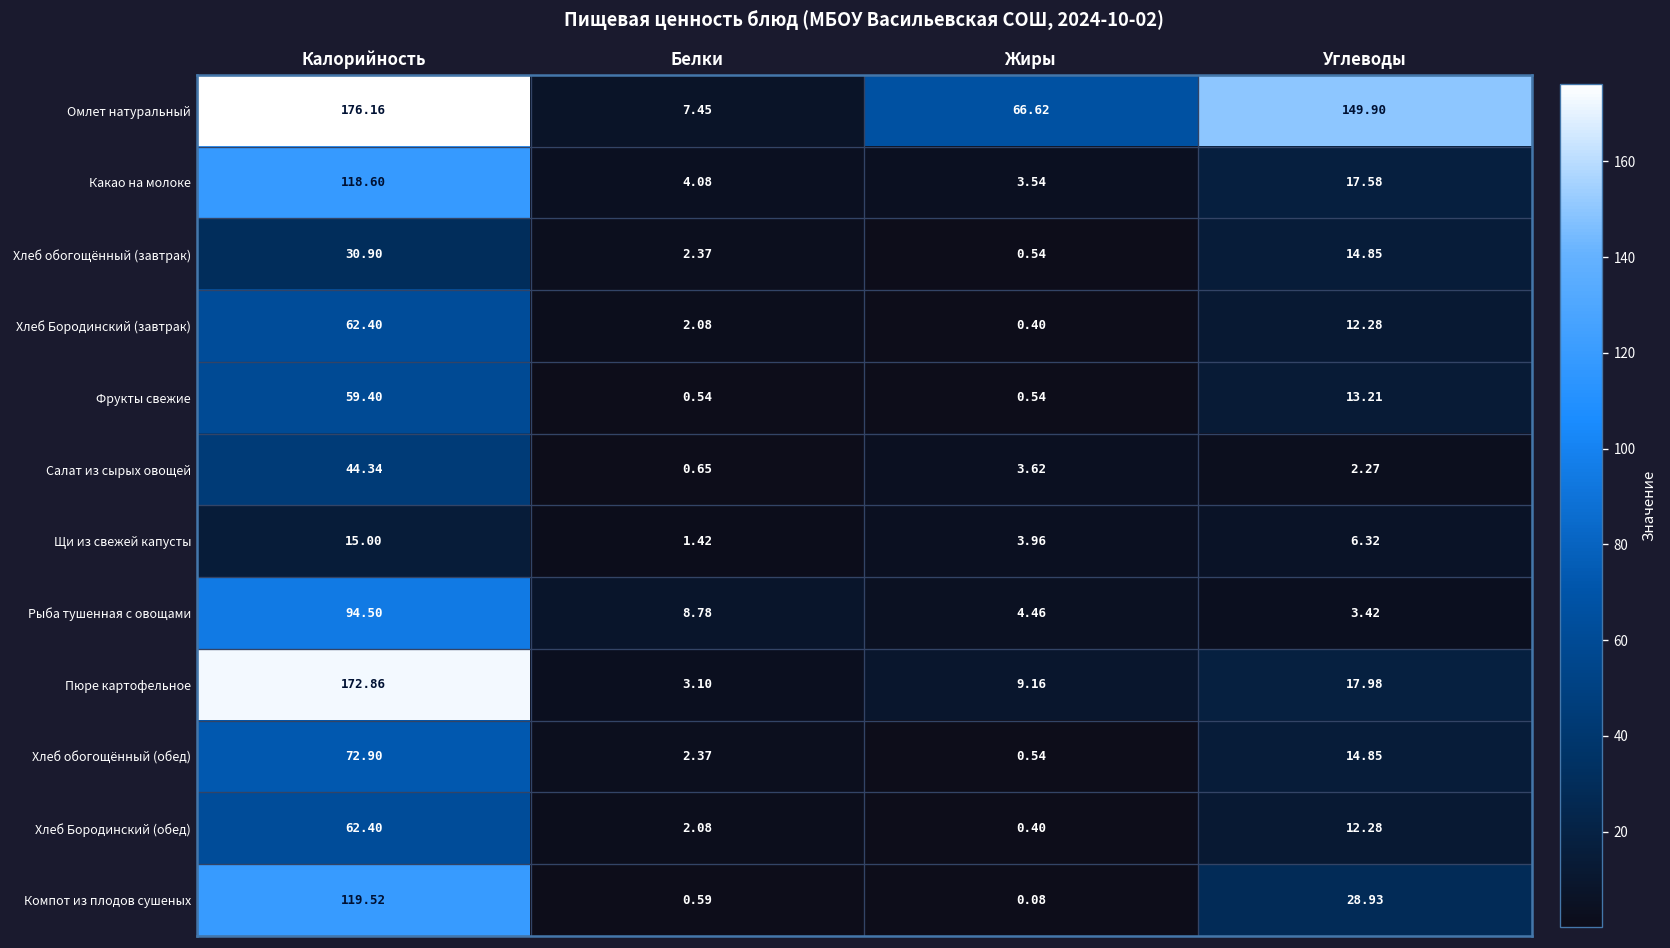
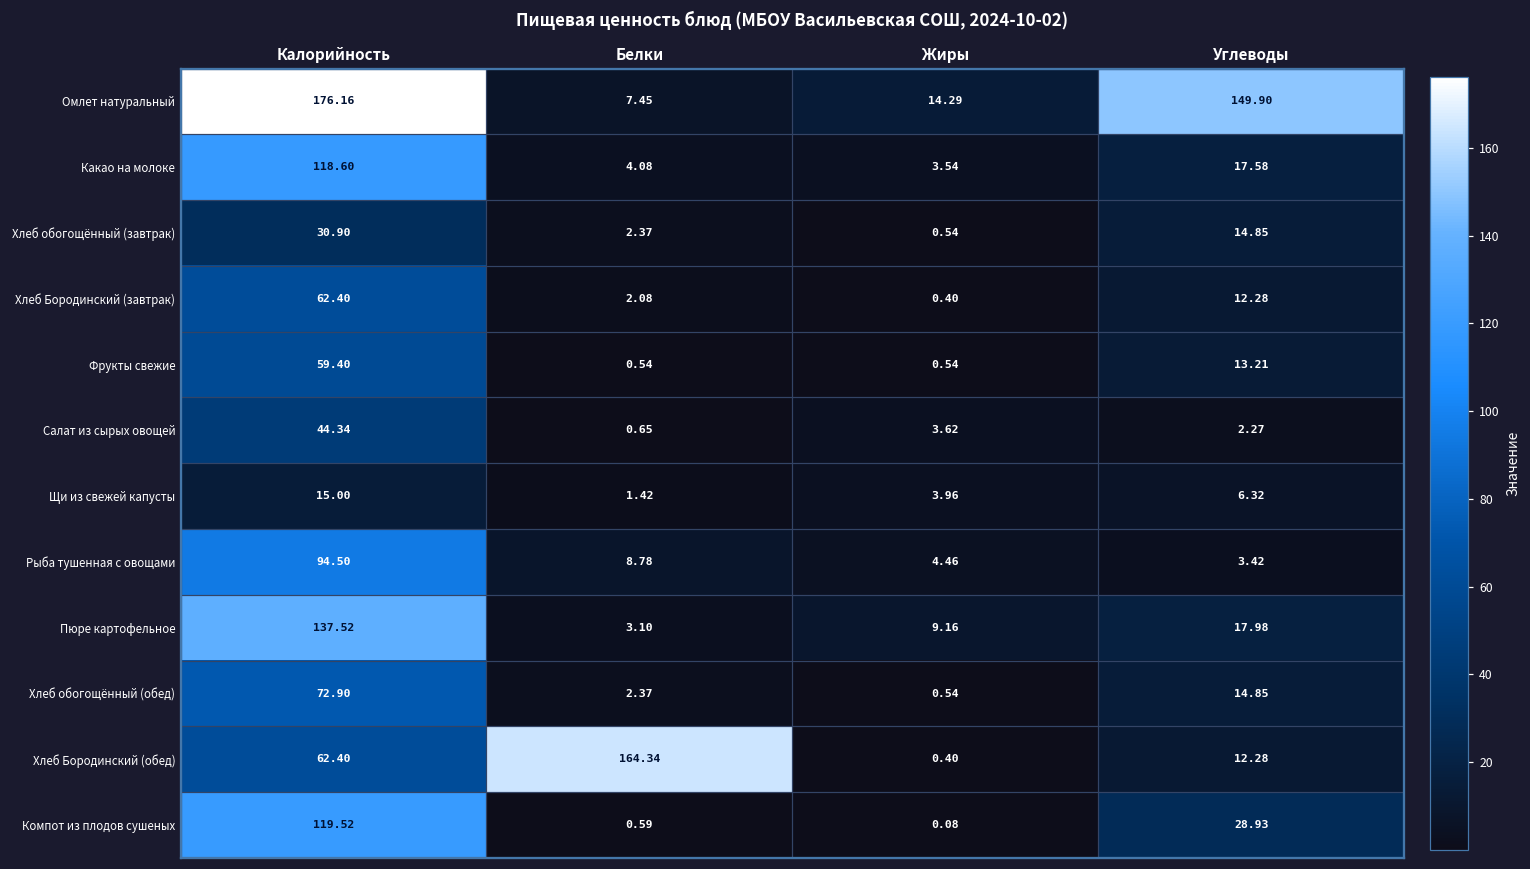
Омлет натуральный, Жиры: 66.62 -> 14.29
Пюре картофельное, Калорийность: 172.86 -> 137.52
Хлеб Бородинский (обед), Белки: 2.08 -> 164.34
